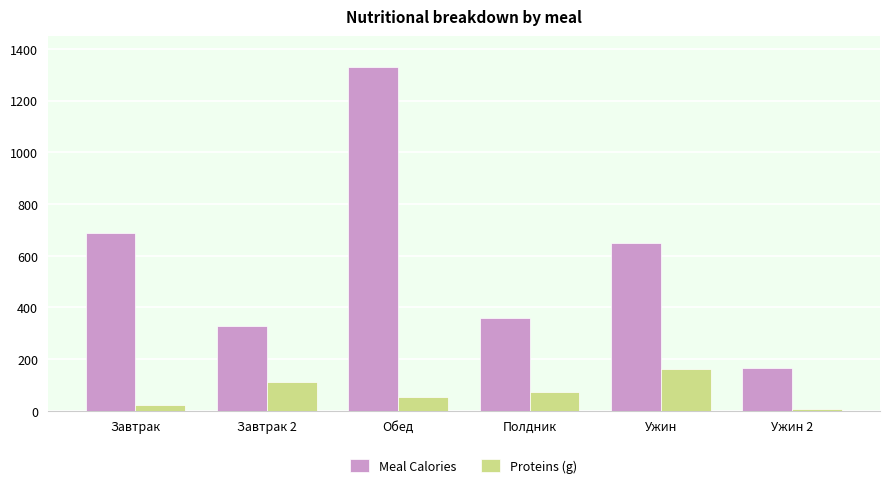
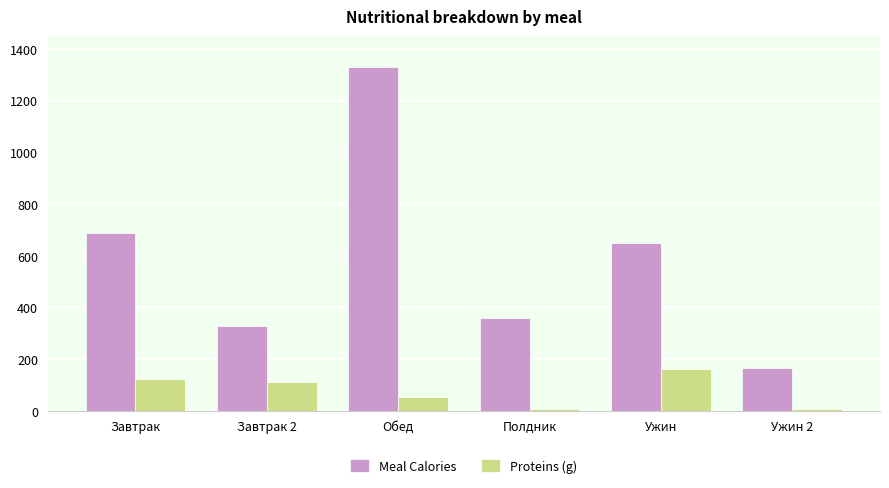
Proteins (g), Завтрак: 20 -> 120
Proteins (g), Полдник: 70 -> 10
